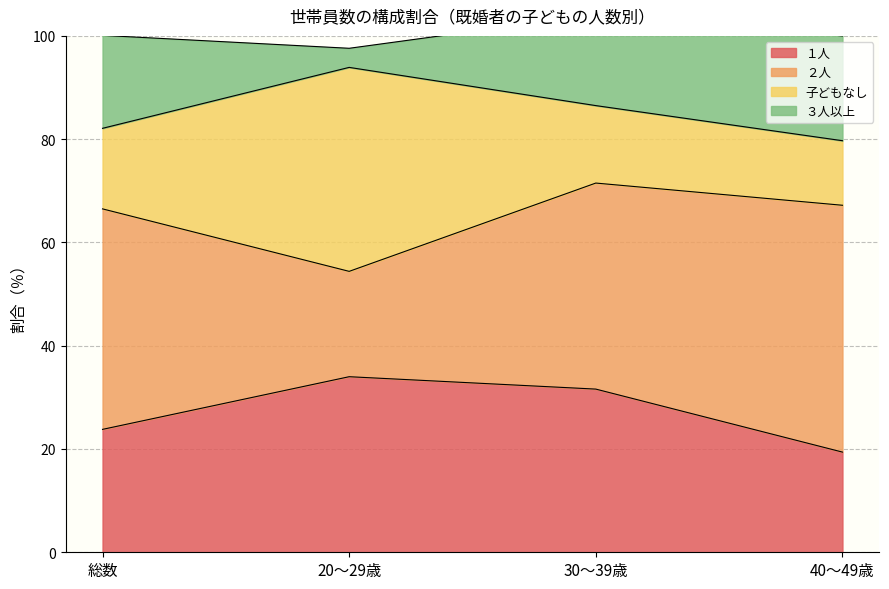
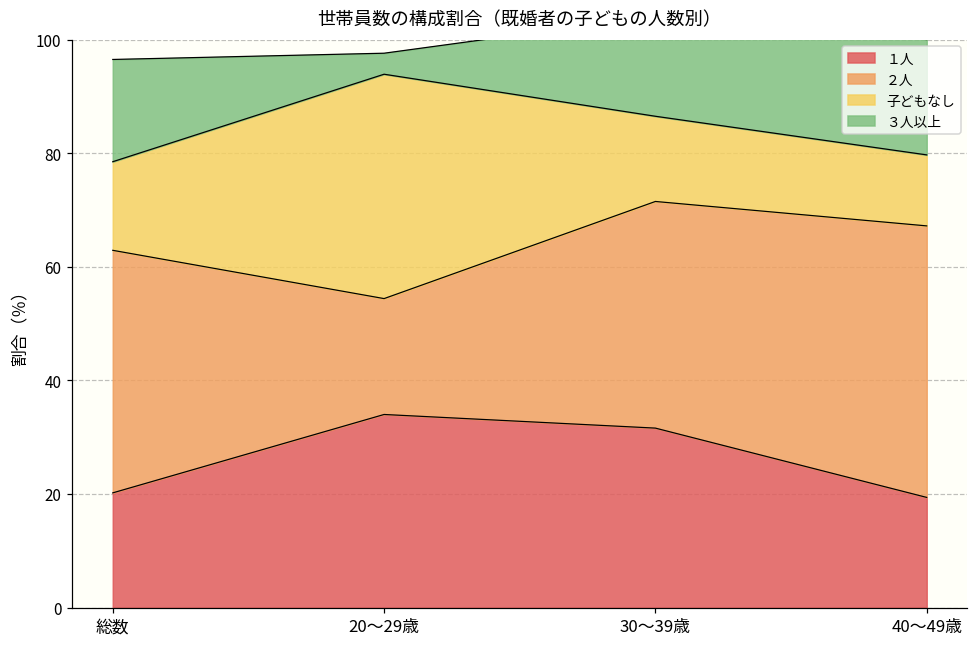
１人, 総数: 24 -> 20
